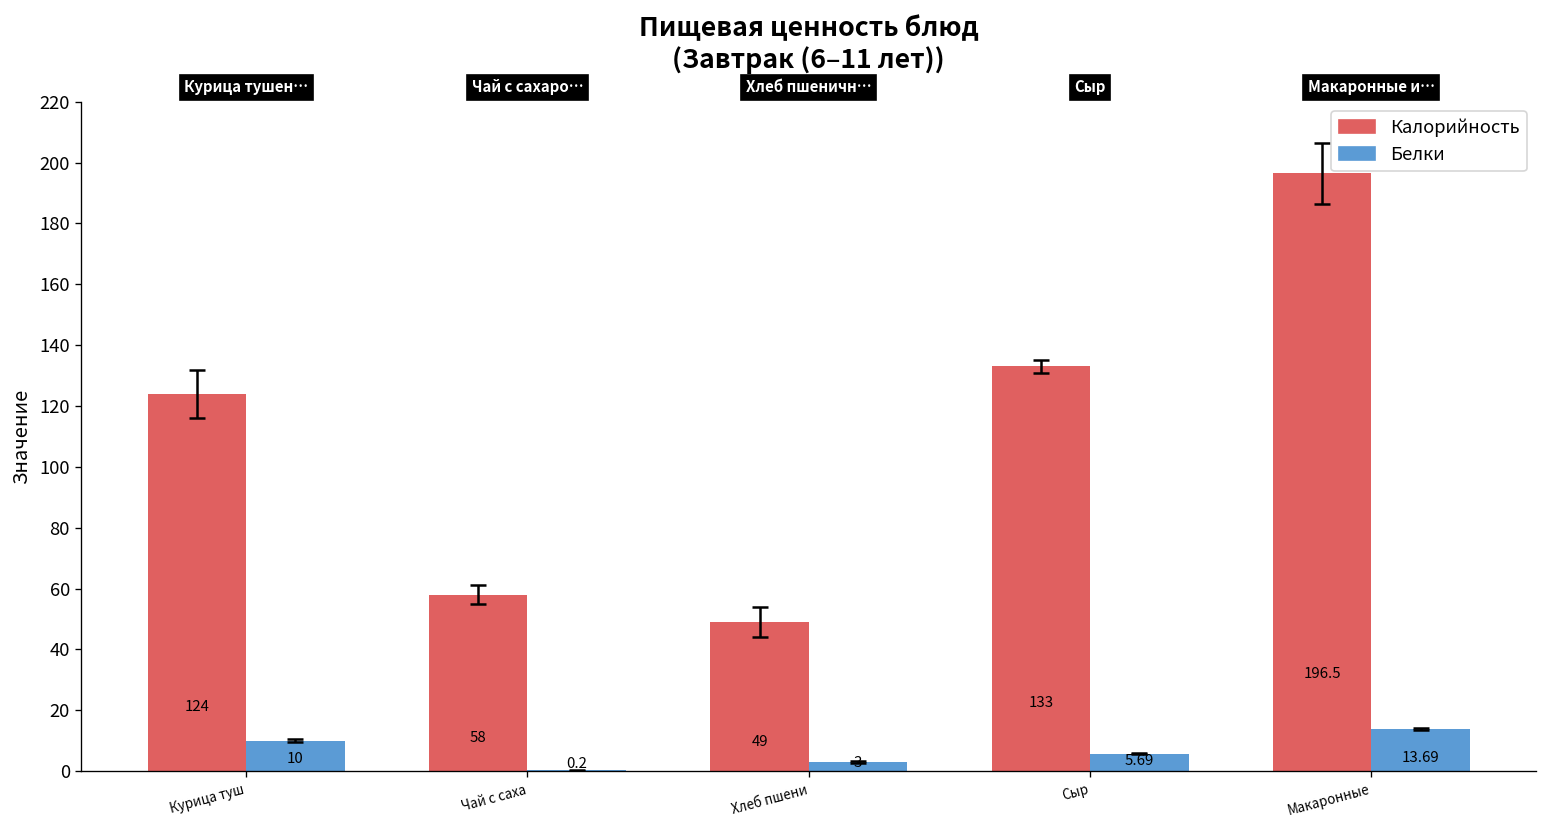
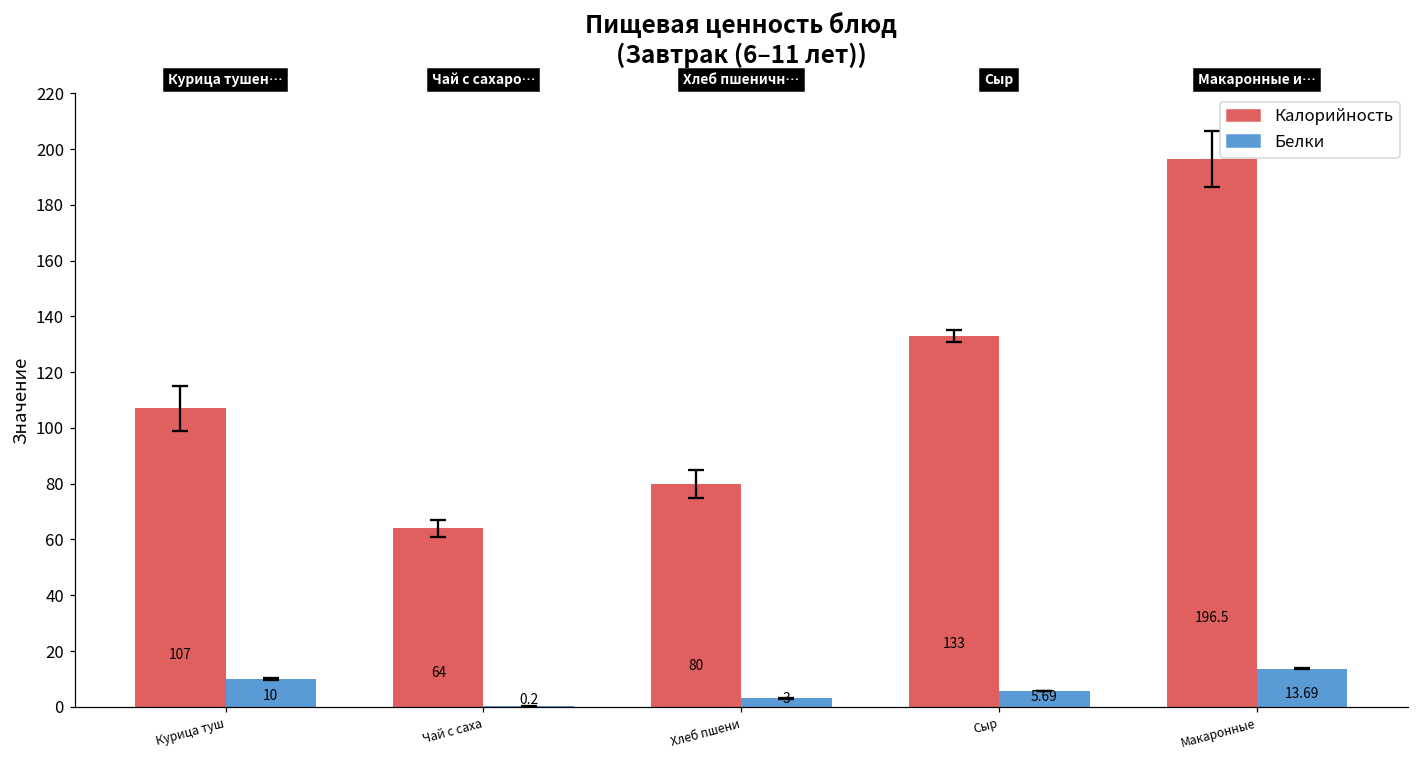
Калорийность, Курица туш: 124 -> 107
Калорийность, Чай с саха: 58 -> 64
Калорийность, Хлеб пшени: 49 -> 80
